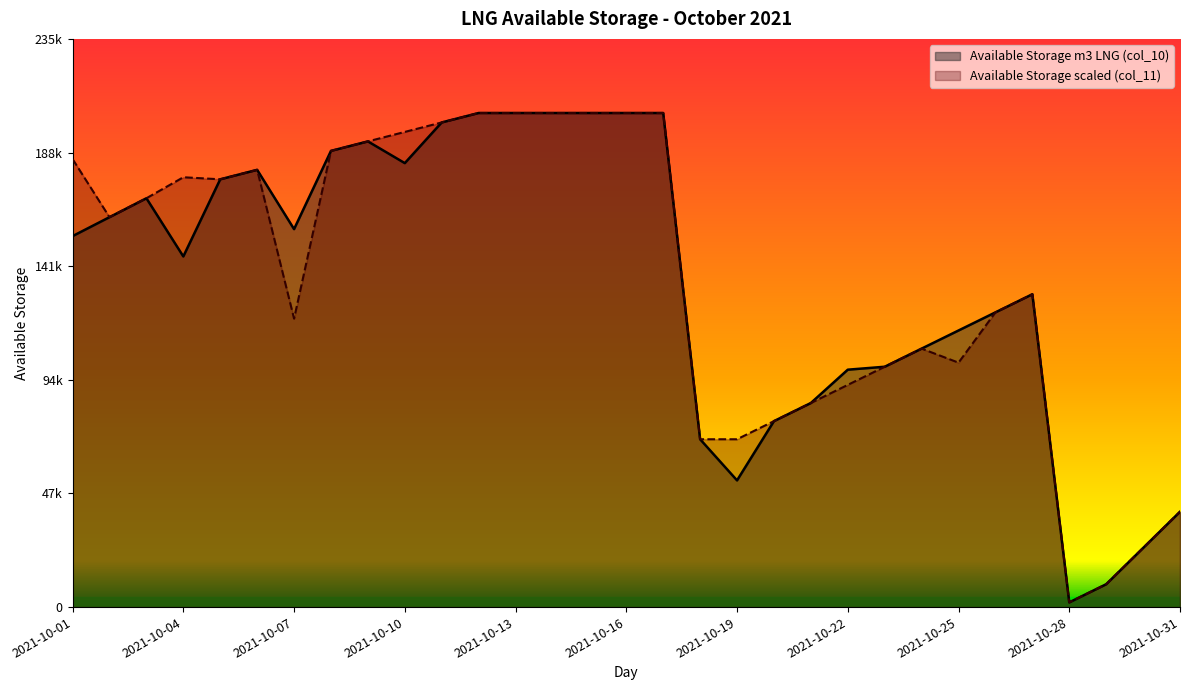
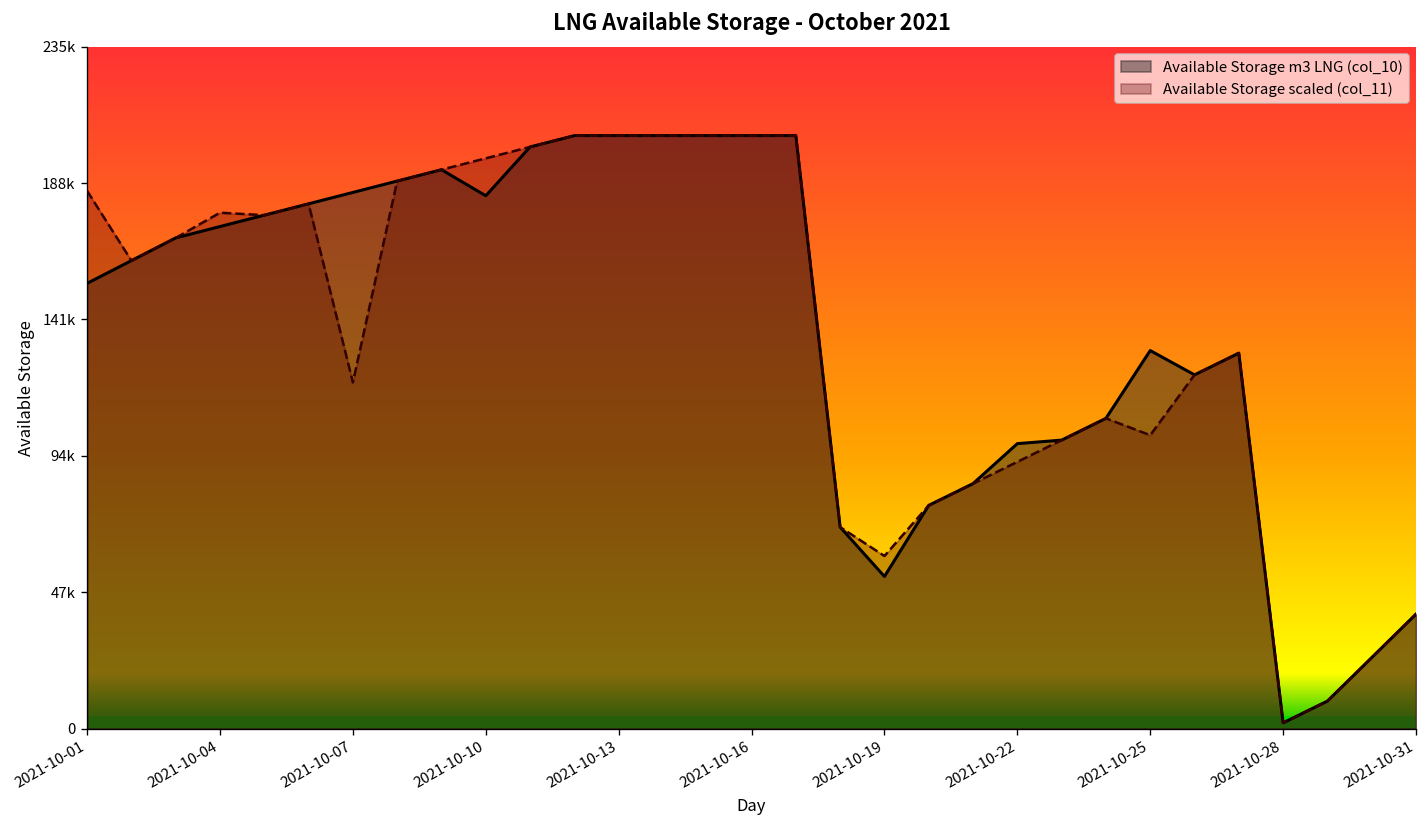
Available Storage m3 LNG (col_10), 2021-10-04: 146000 -> 174000
Available Storage m3 LNG (col_10), 2021-10-07: 157000 -> 185000
Available Storage scaled (col_11), 2021-10-19: 70000 -> 60000
Available Storage m3 LNG (col_10), 2021-10-25: 115000 -> 131000
